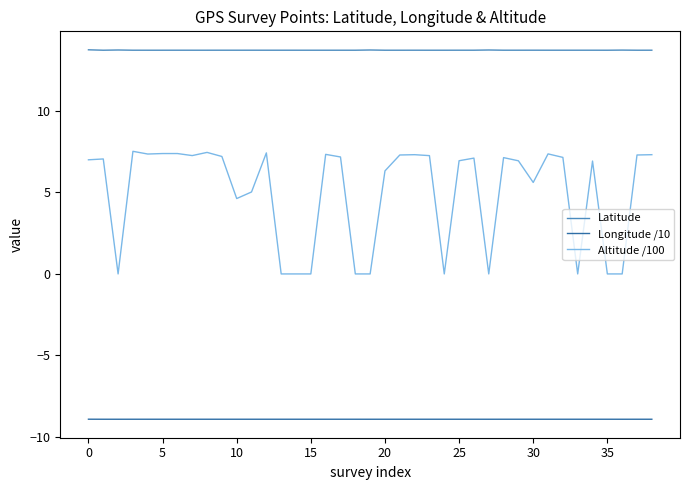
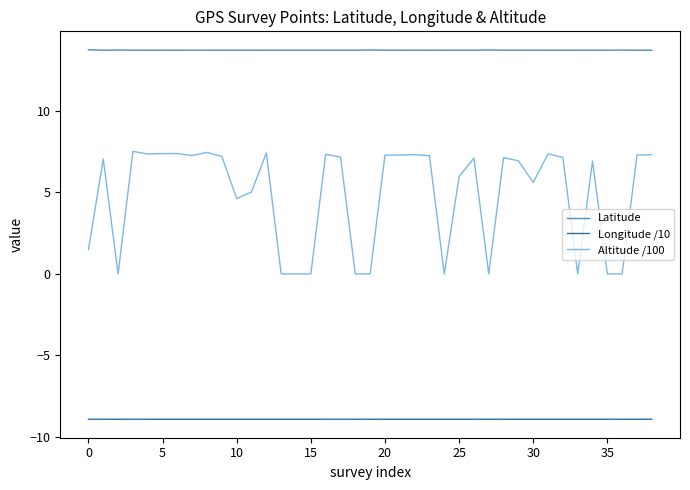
Altitude /100, 0: 7.0 -> 1.5
Altitude /100, 20: 6.3 -> 7.3
Altitude /100, 25: 6.9 -> 6.0
